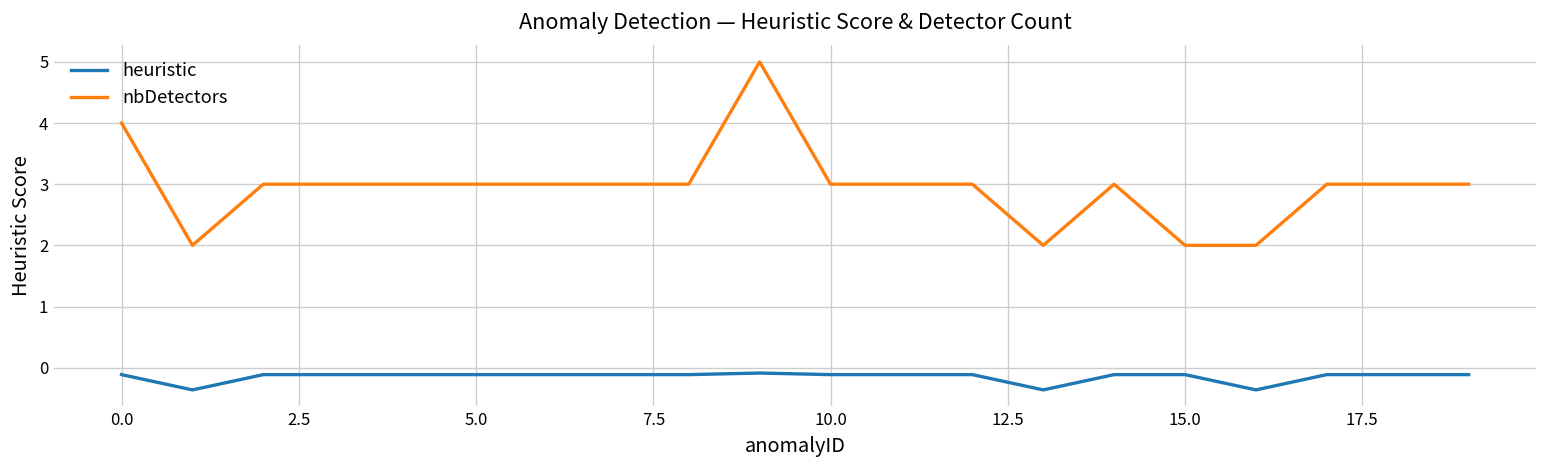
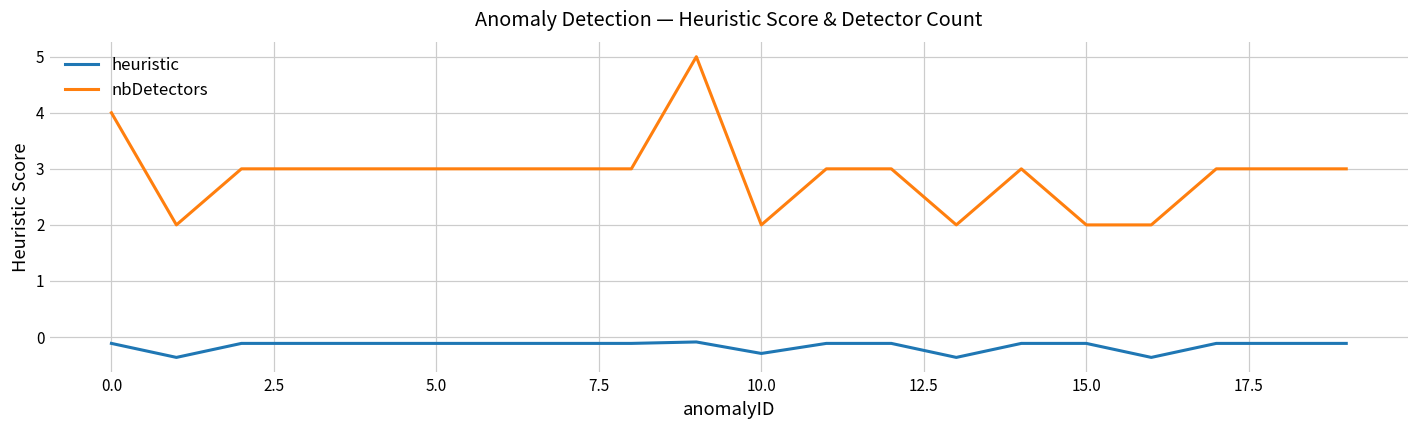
heuristic, 10.0: -0.1 -> -0.3
nbDetectors, 10.0: 3 -> 2
